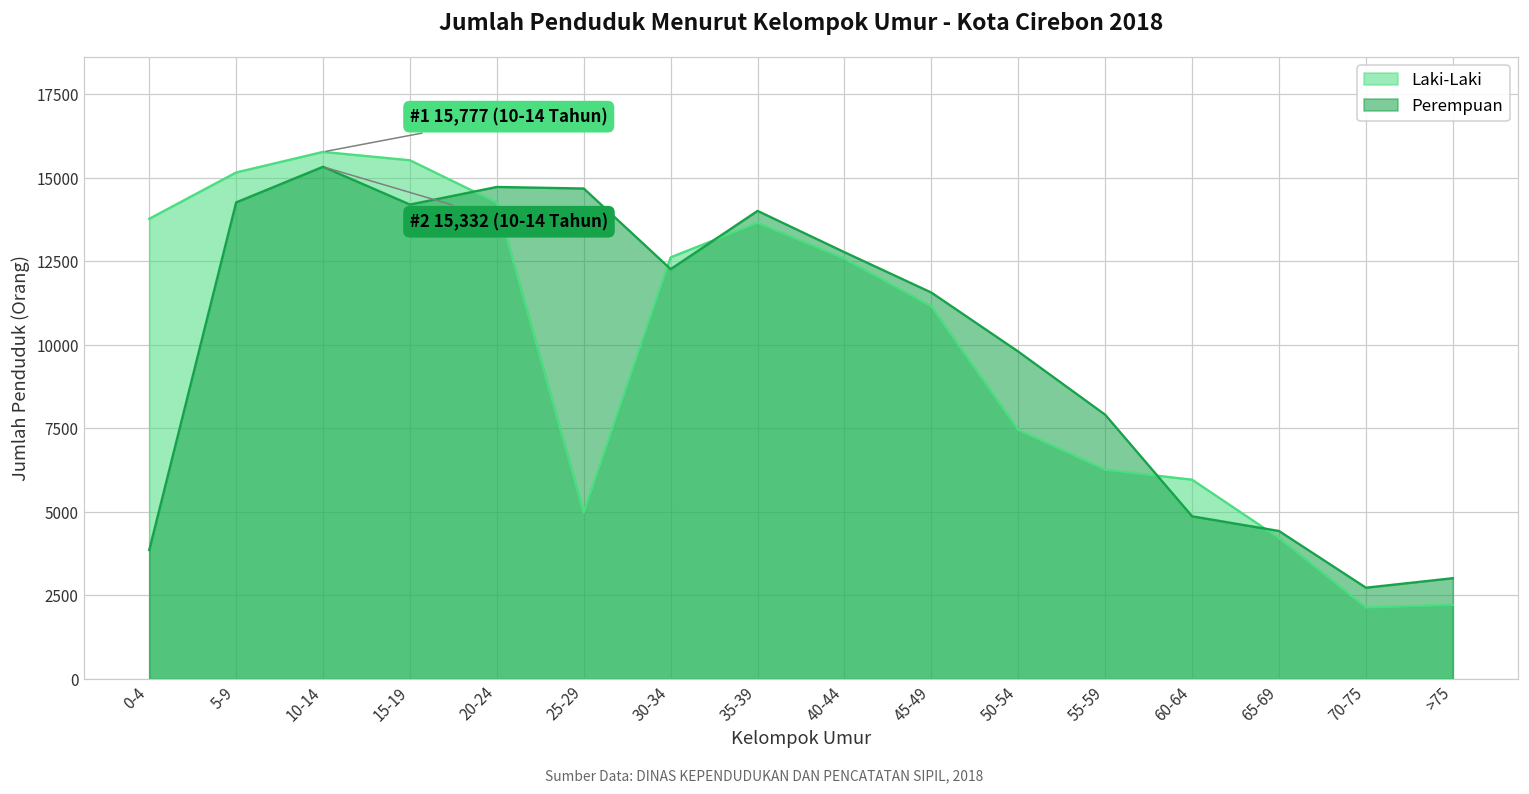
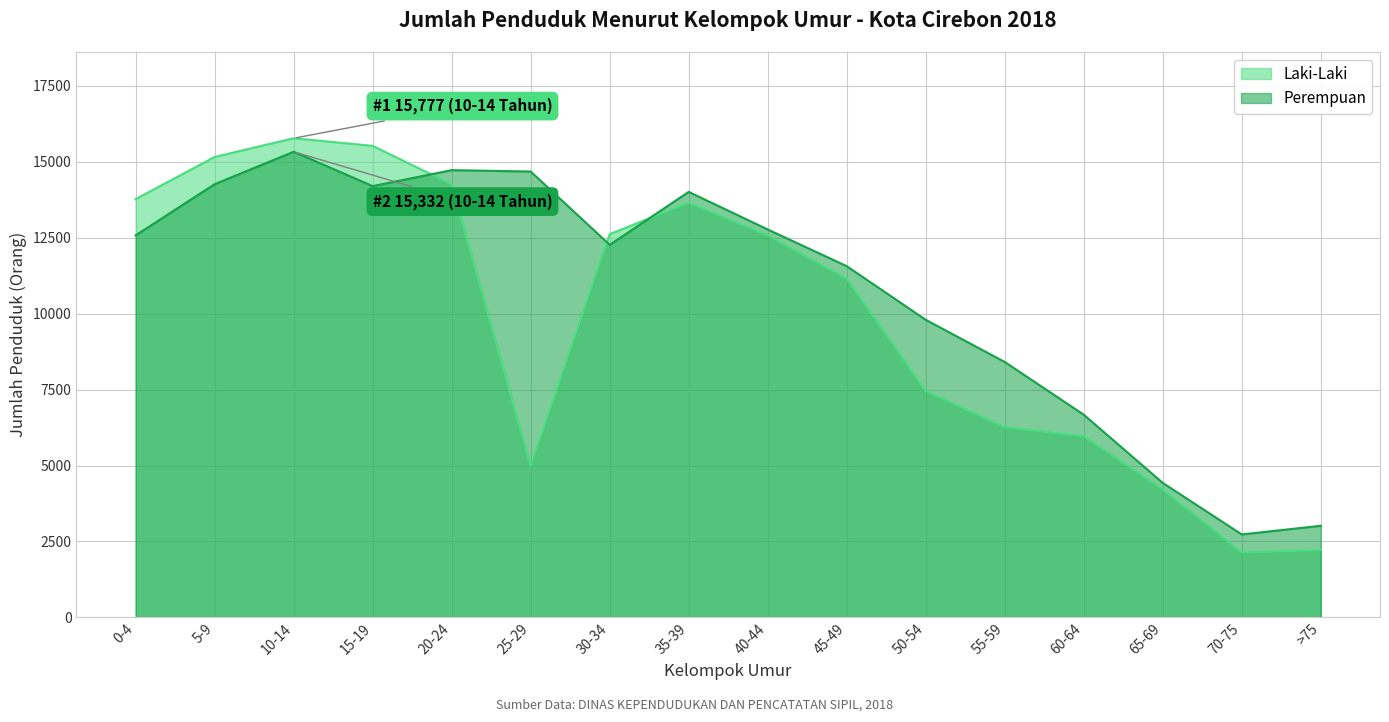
Perempuan, 0-4: 3900 -> 12600
Perempuan, 55-59: 7900 -> 8400
Perempuan, 60-64: 4900 -> 6700
